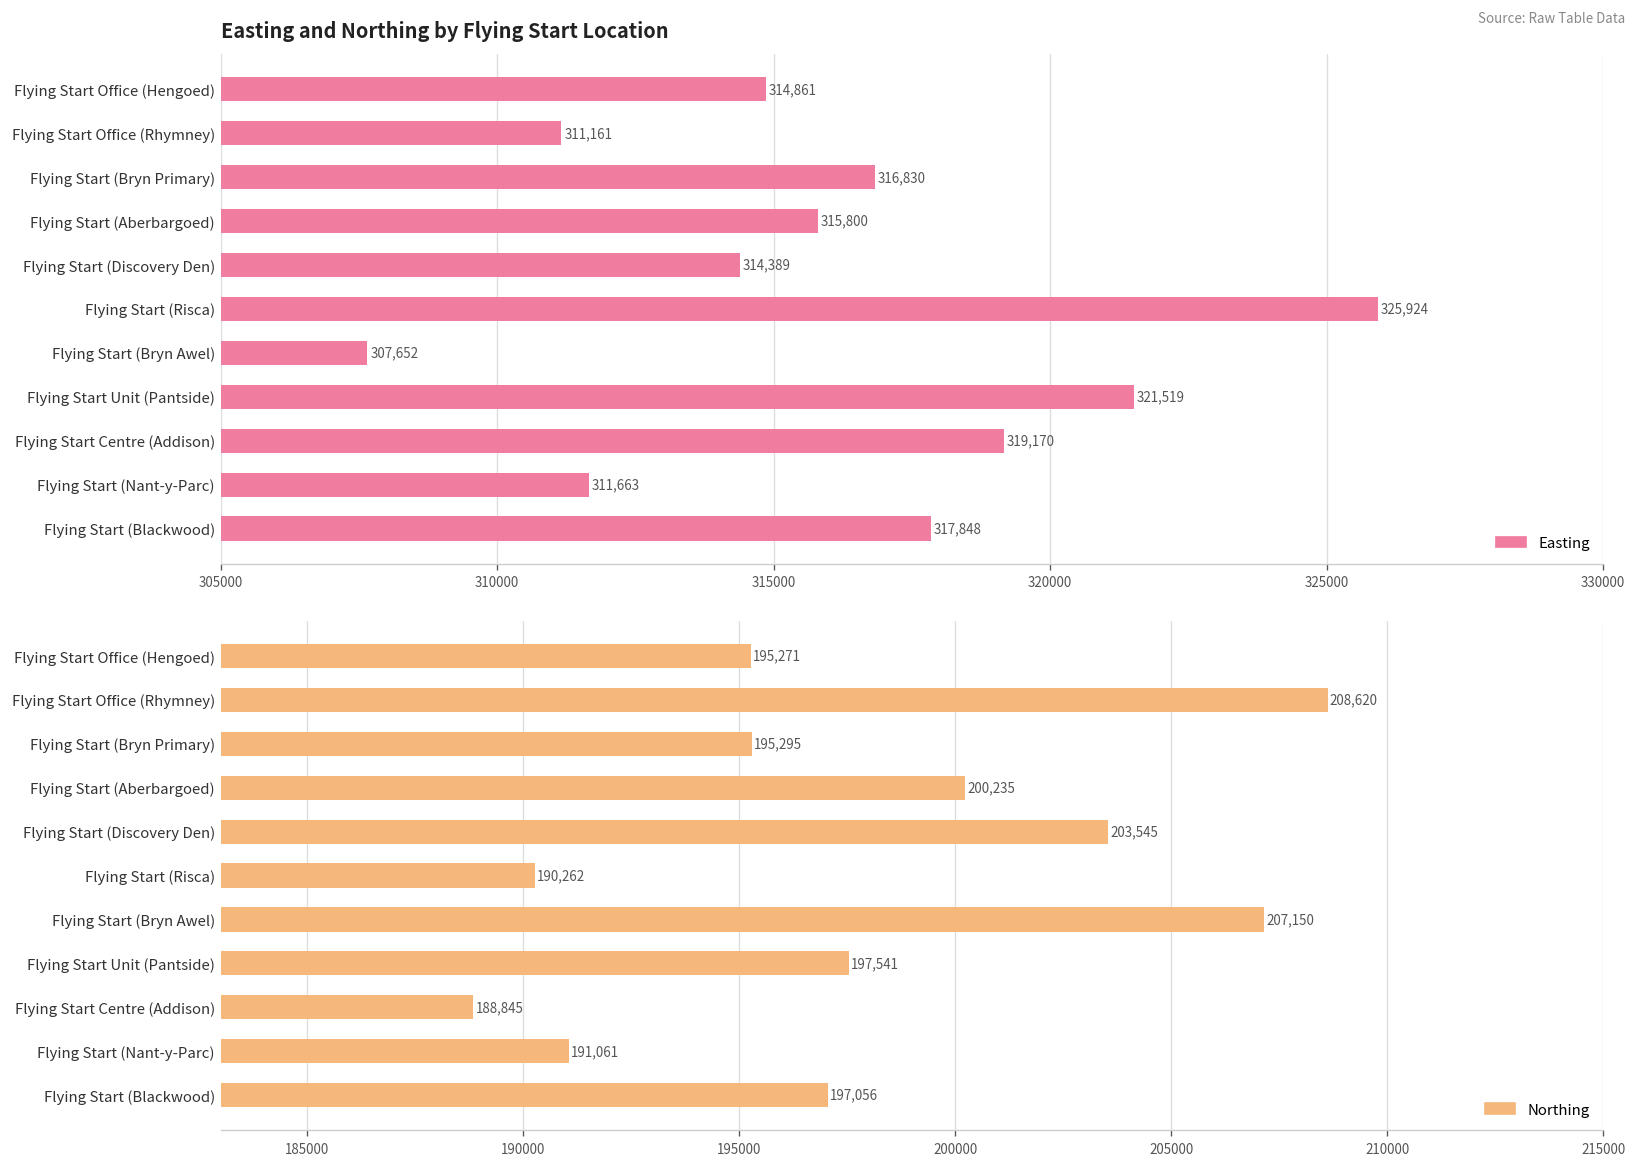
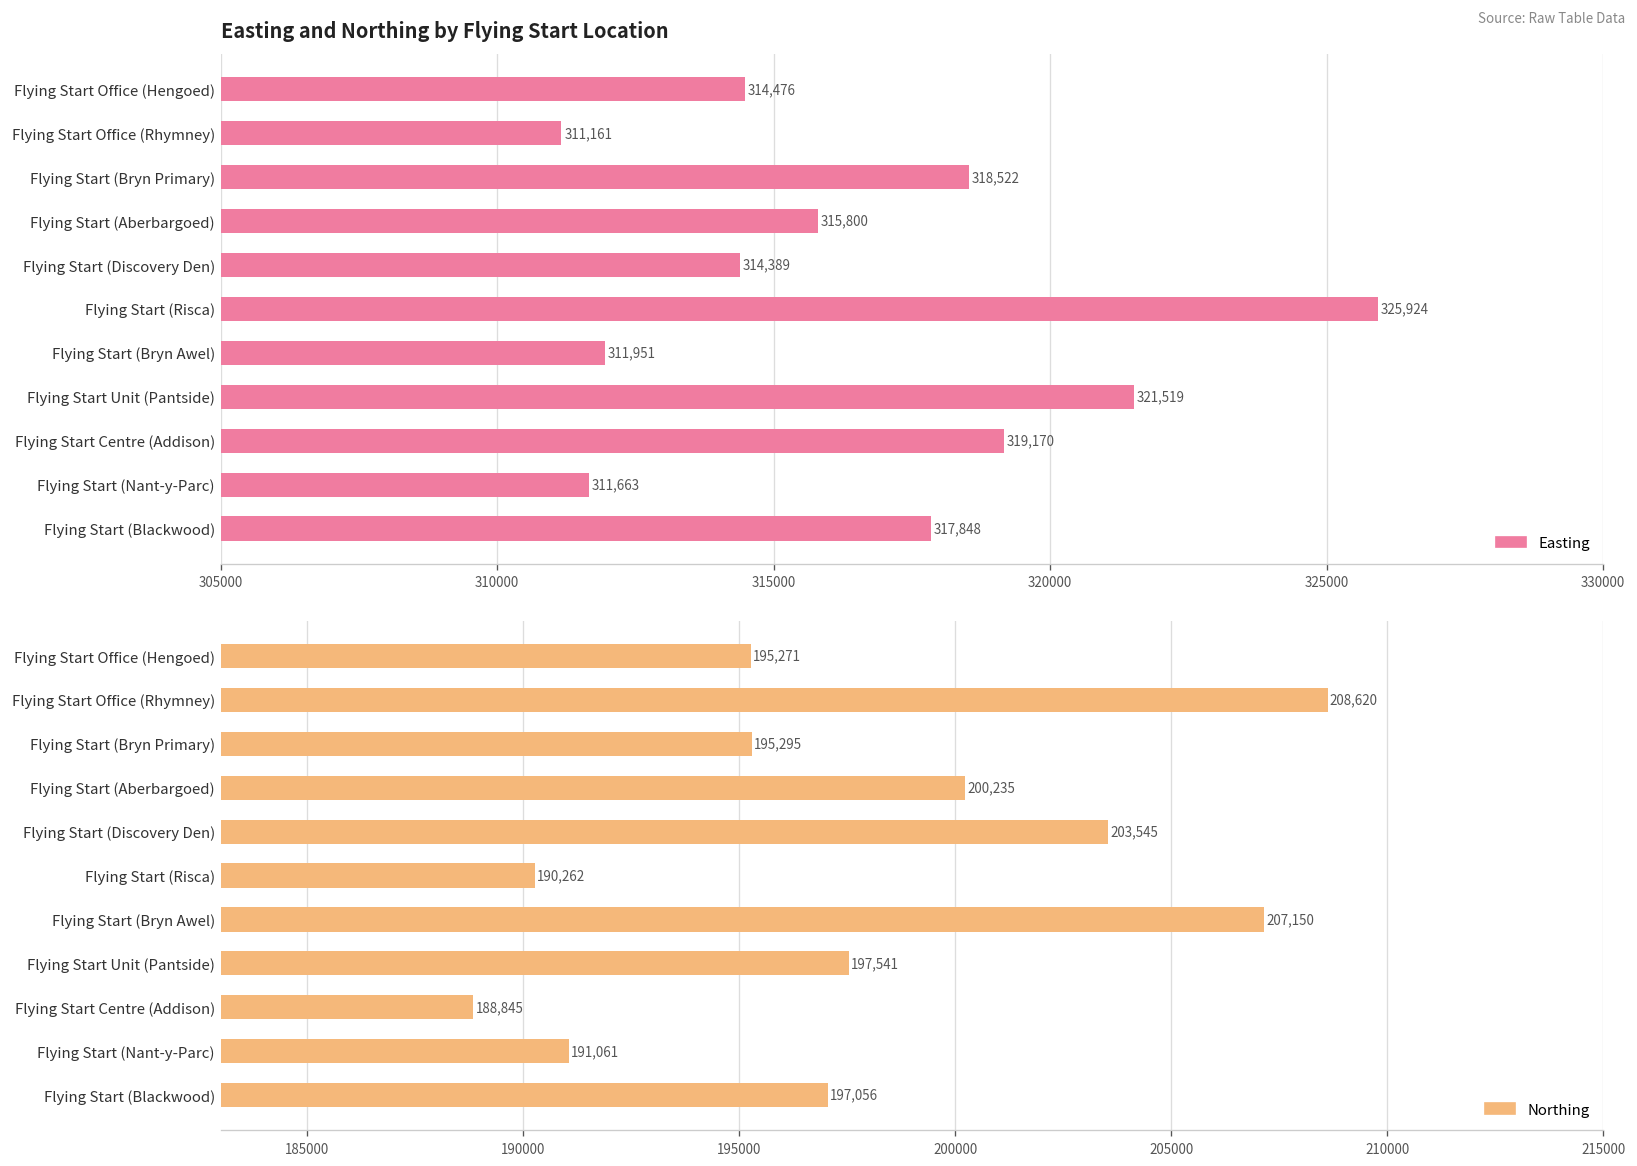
Easting and Northing by Flying Start Location, Flying Start Office (Hengoed): 314,861 -> 314,476
Easting and Northing by Flying Start Location, Flying Start (Bryn Primary): 316,830 -> 318,522
Easting and Northing by Flying Start Location, Flying Start (Bryn Awel): 307,652 -> 311,951
